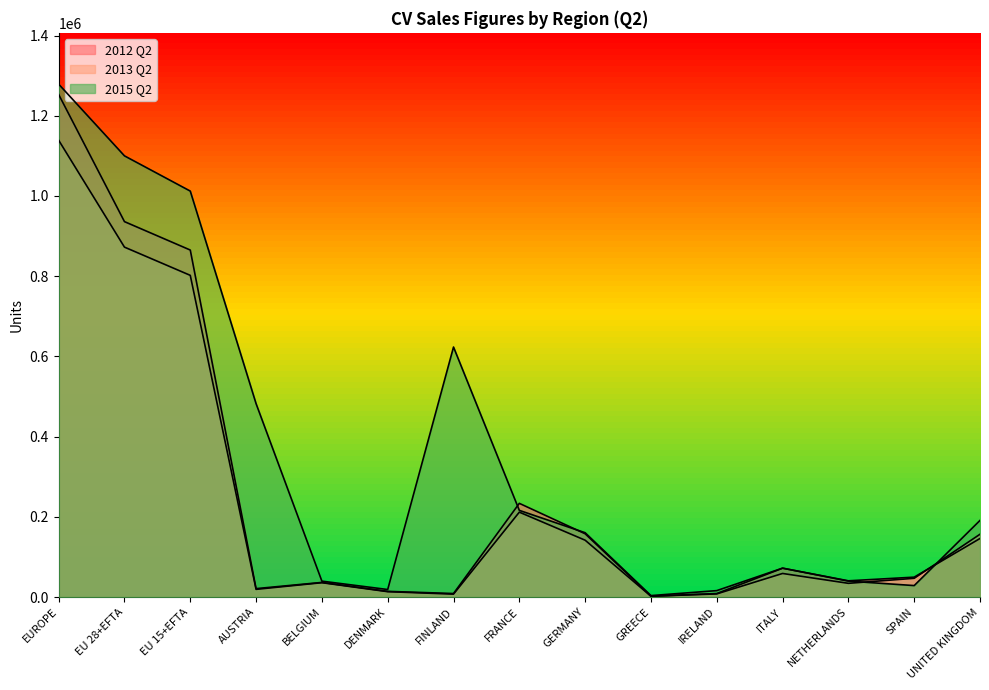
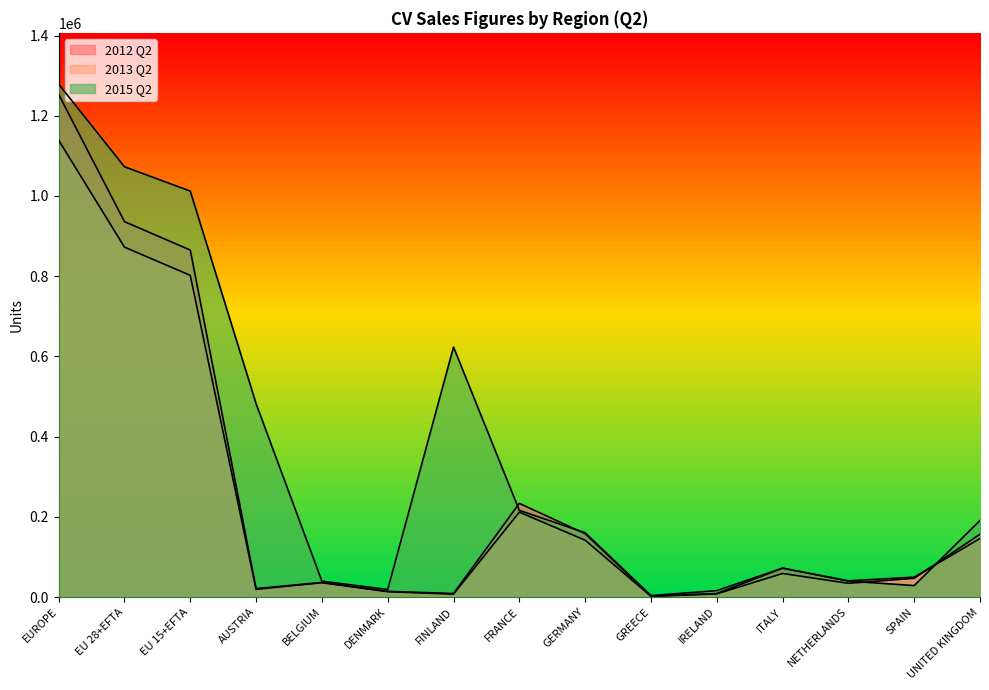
2015 Q2, EU 28+EFTA: 1100000 -> 1070000
